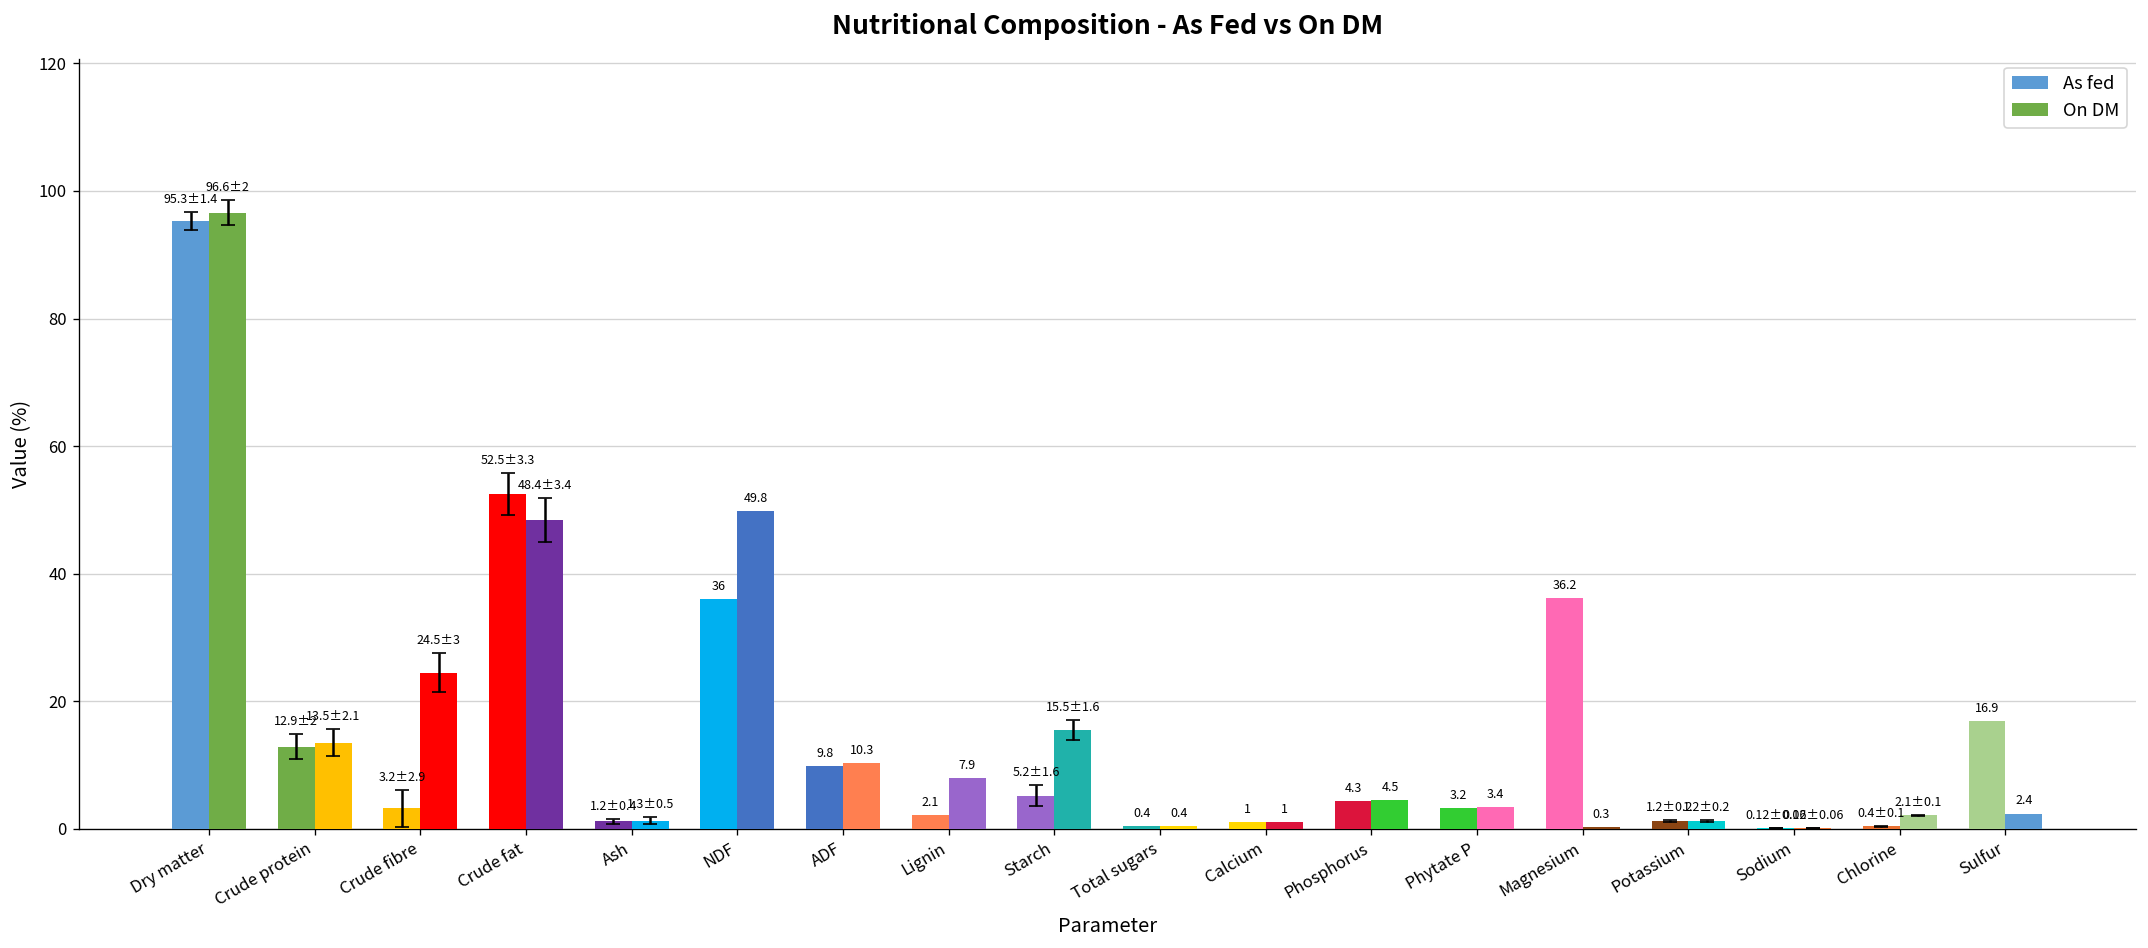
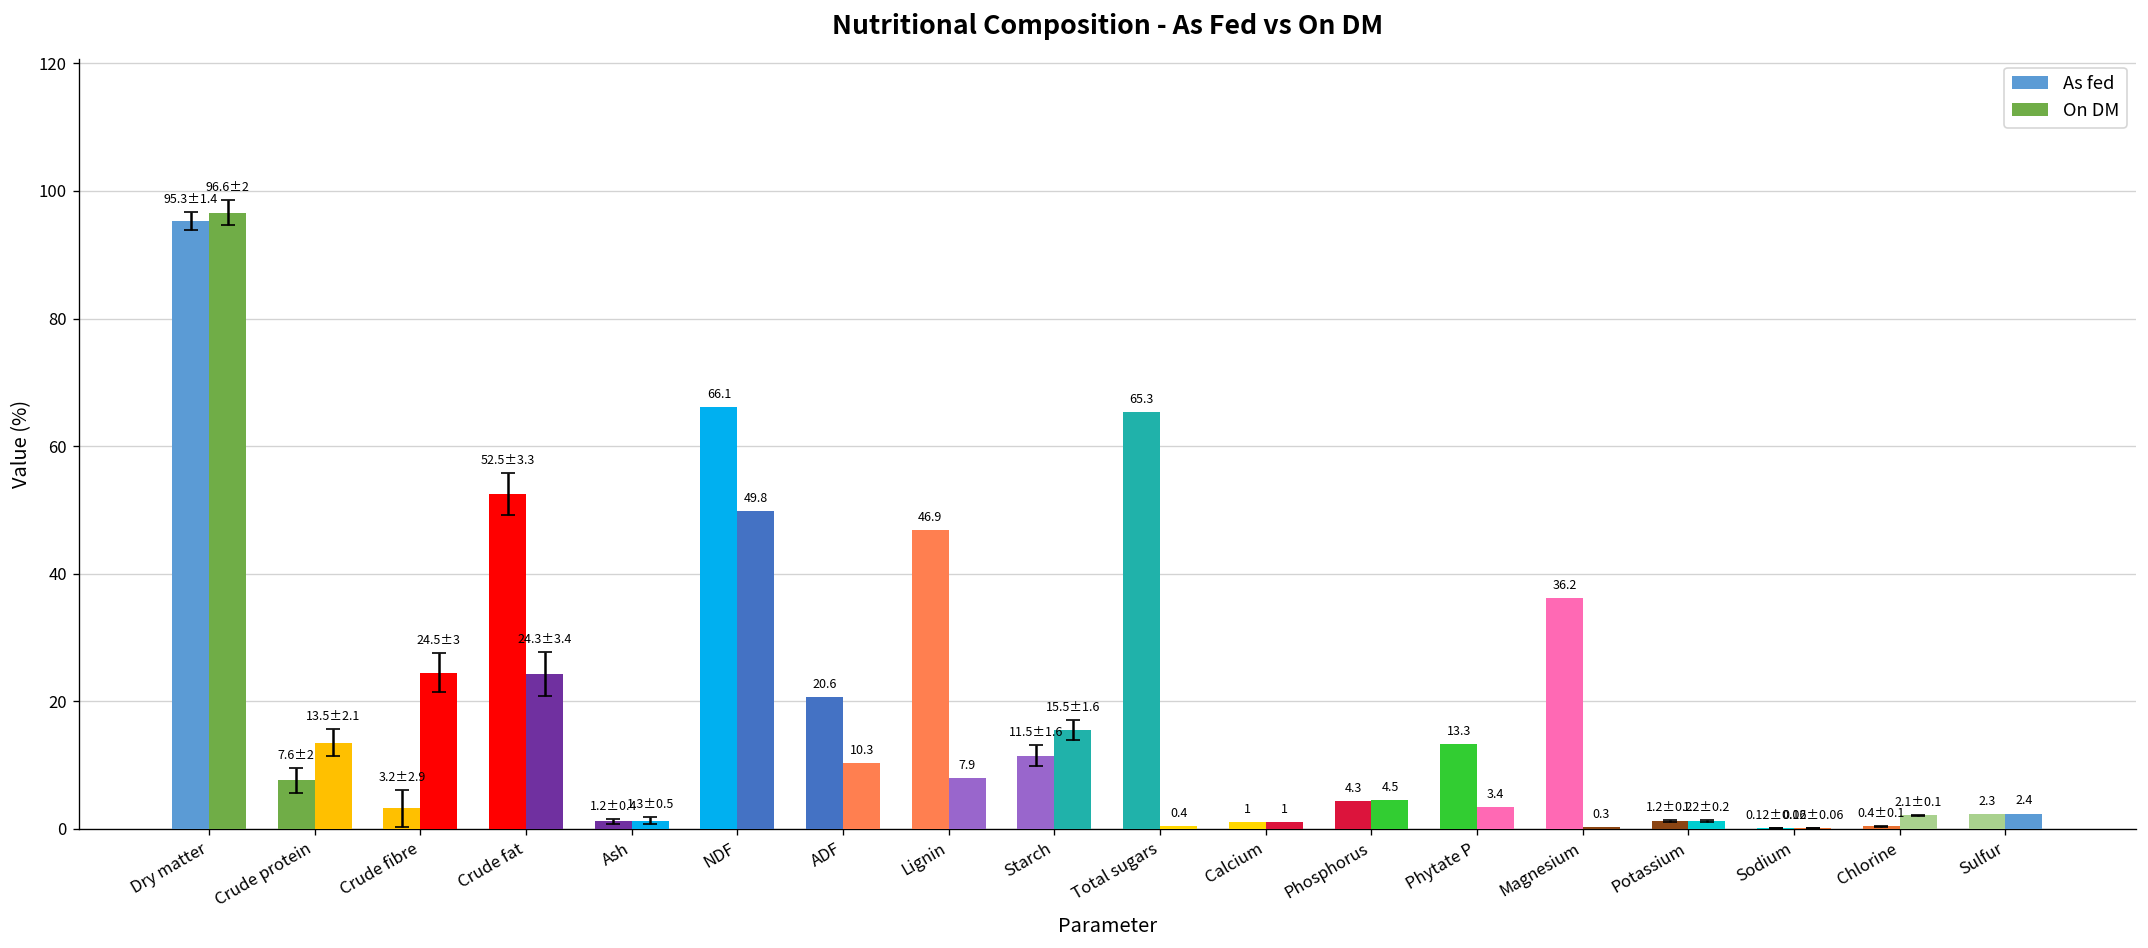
As fed, Crude protein: 12.9±2 -> 7.6±2
On DM, Crude fat: 48.4±3.4 -> 24.3±3.4
As fed, NDF: 36 -> 66.1
As fed, ADF: 9.8 -> 20.6
As fed, Lignin: 2.1 -> 46.9
As fed, Starch: 5.2±1.6 -> 11.5±1.6
As fed, Total sugars: 0.4 -> 65.3
As fed, Phytate P: 3.2 -> 13.3
As fed, Sulfur: 16.9 -> 2.3
